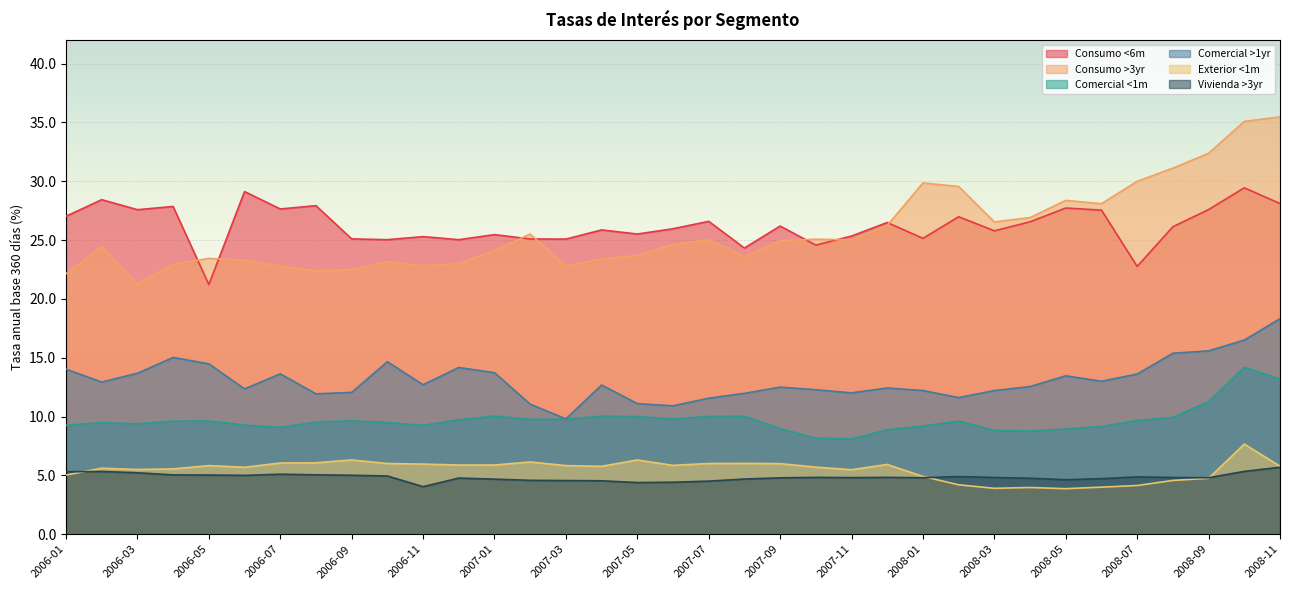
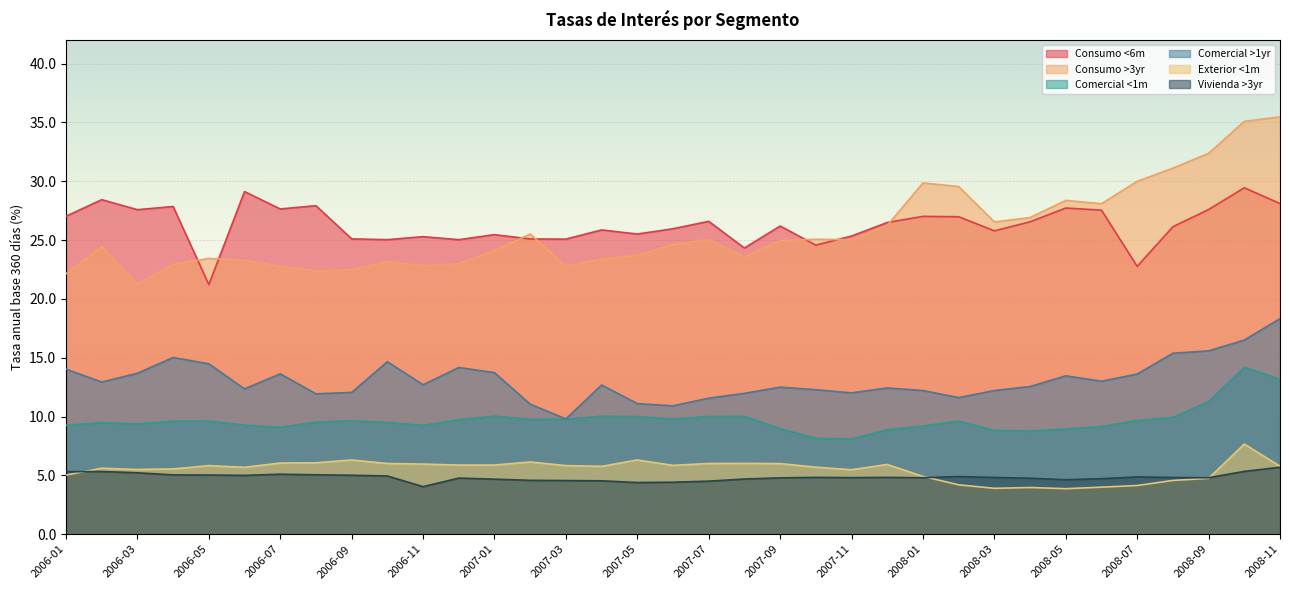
Consumo <6m, 2008-01: 25.1 -> 27.0
